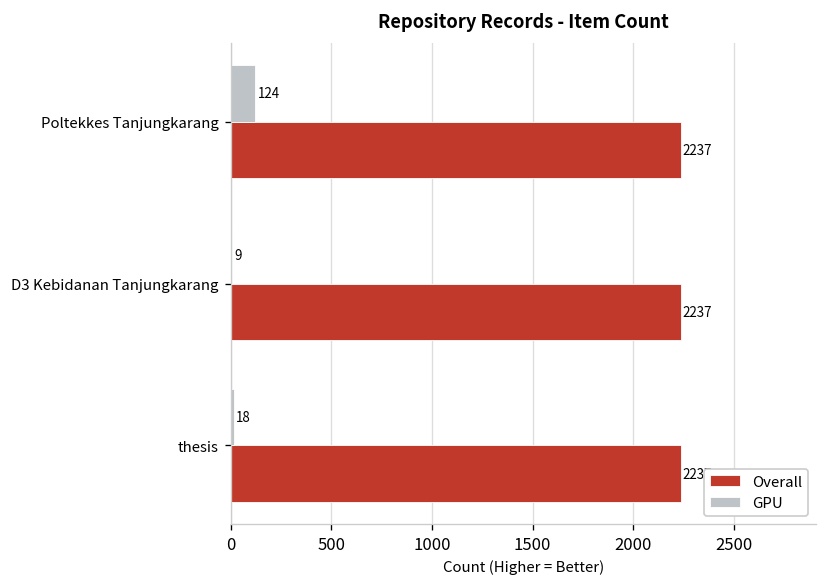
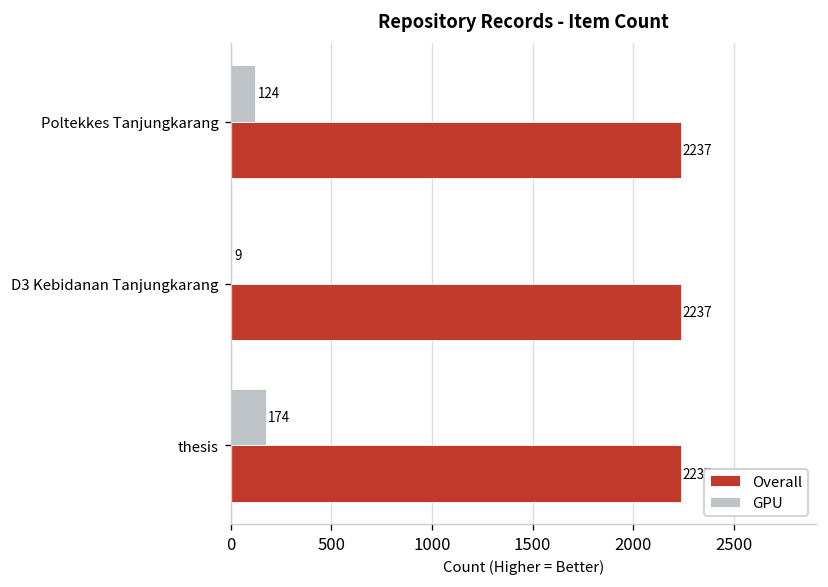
GPU, thesis: 18 -> 174
